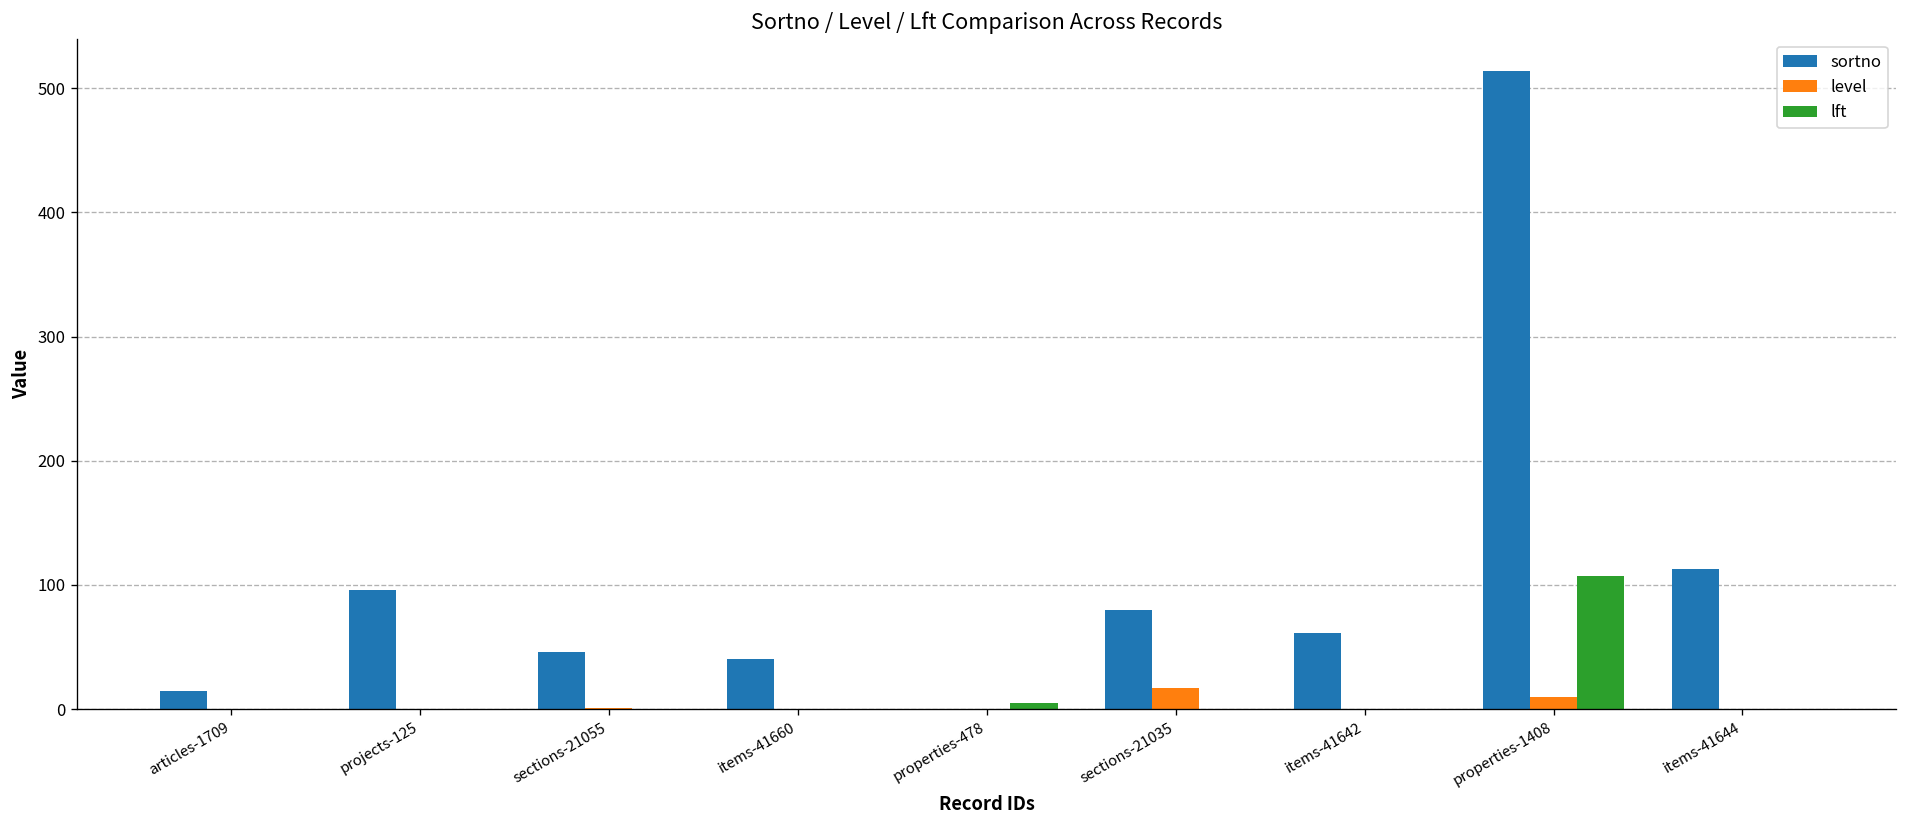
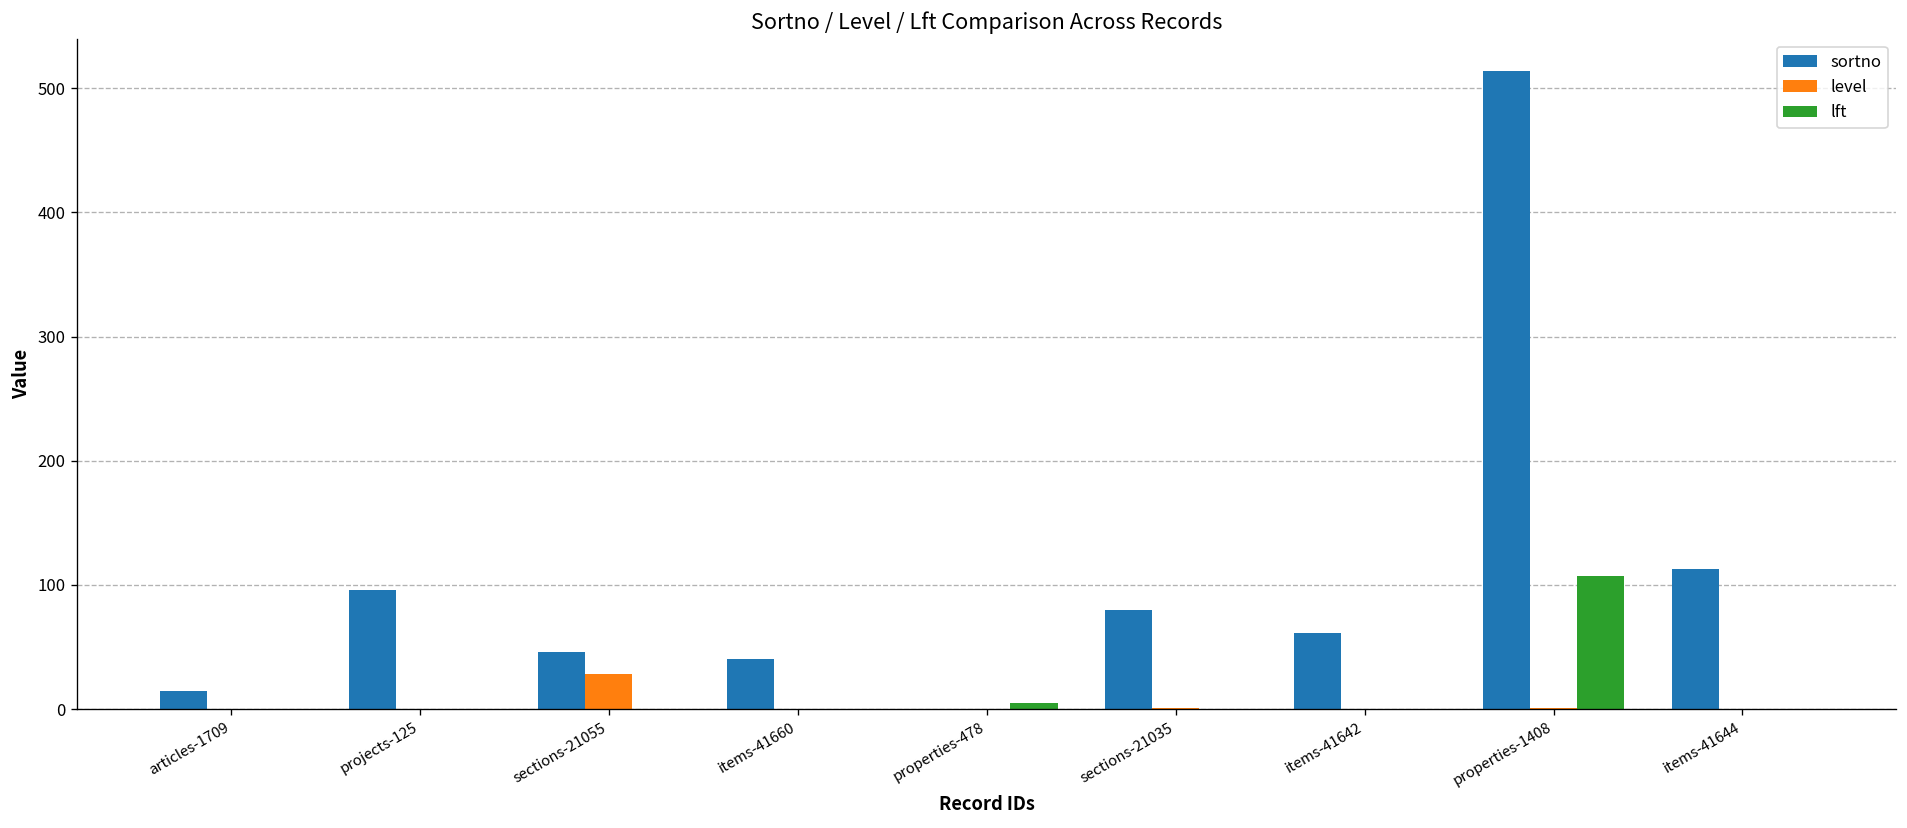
level, sections-21055: 1 -> 28
level, sections-21035: 17 -> 1
level, properties-1408: 10 -> 1
